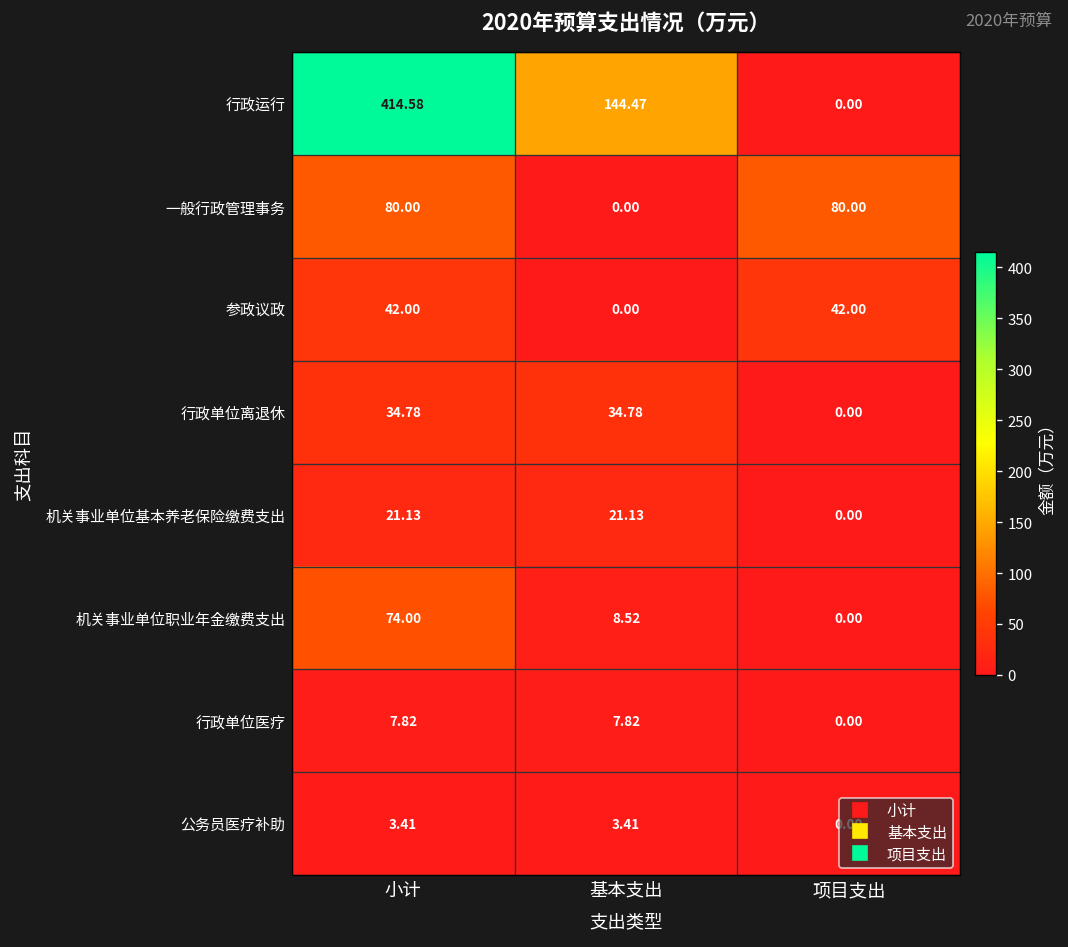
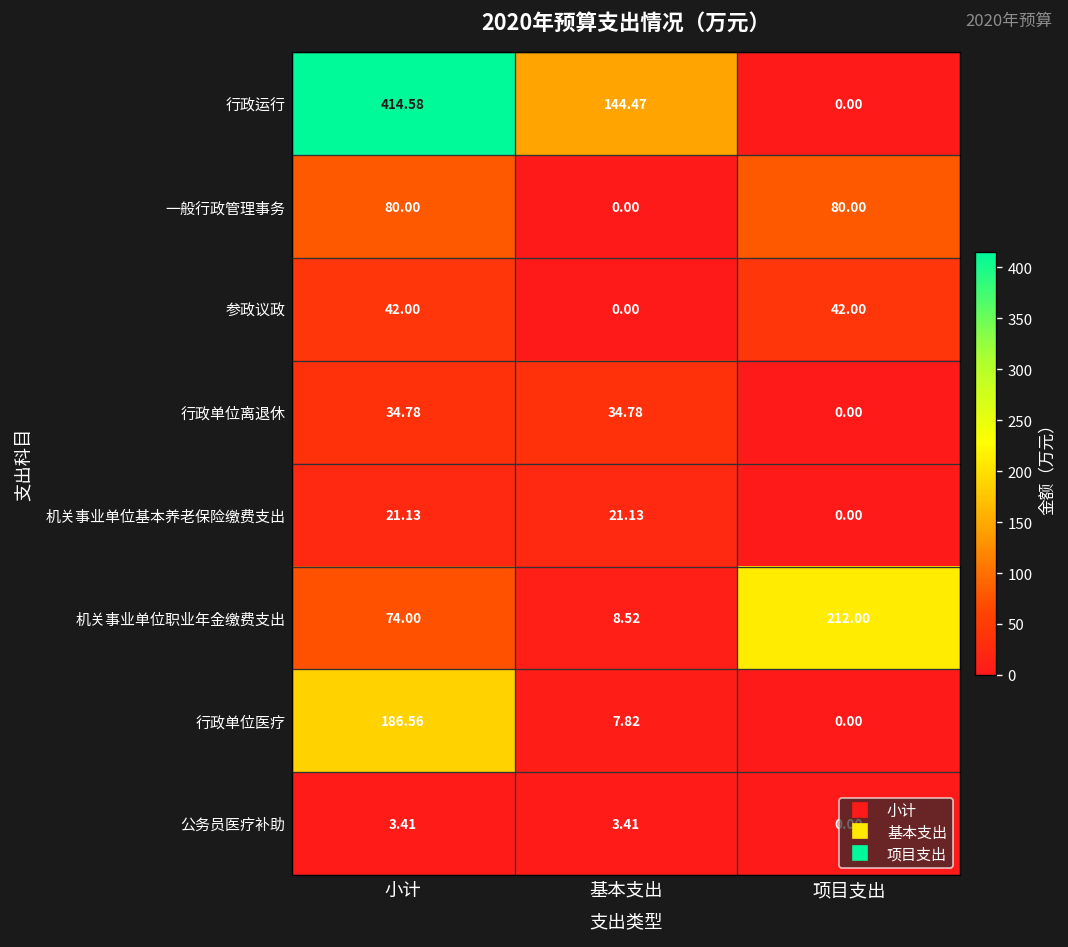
机关事业单位职业年金缴费支出, 项目支出: 0.00 -> 212.00
行政单位医疗, 小计: 7.82 -> 186.56
